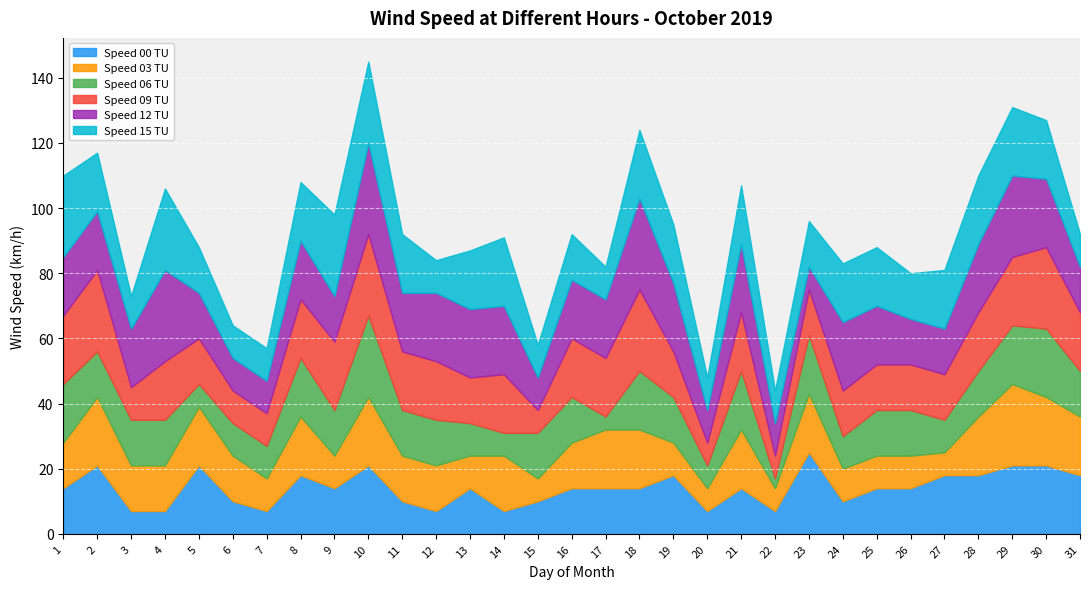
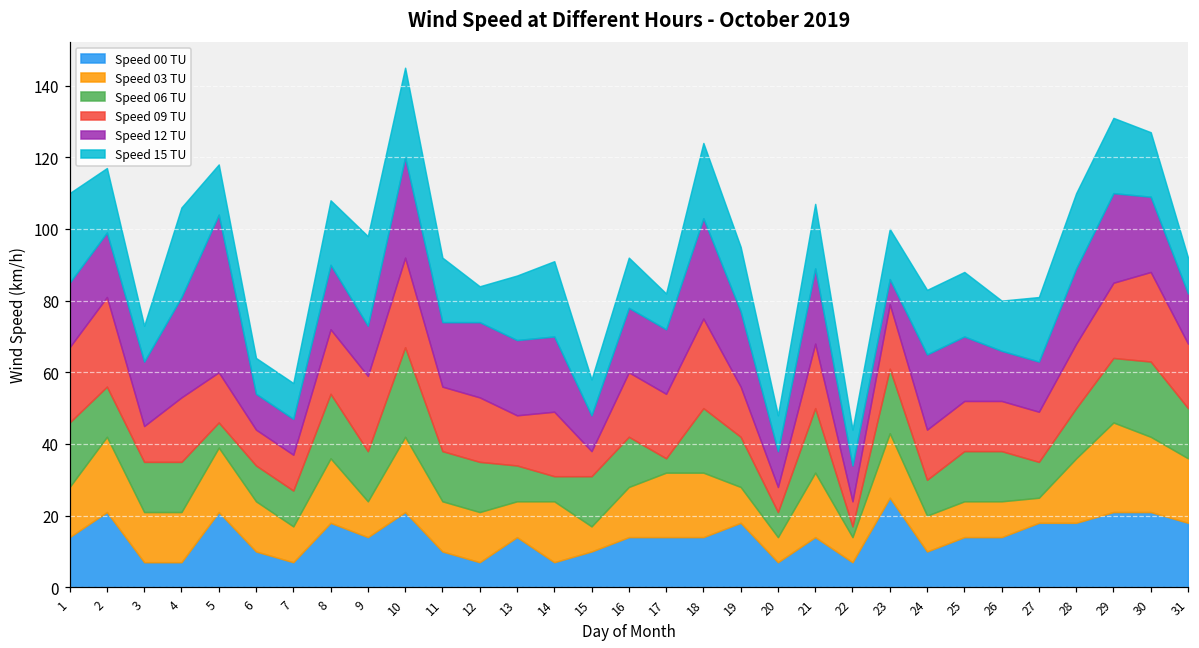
Speed 12 TU, 5: 14 -> 44
Speed 09 TU, 23: 14 -> 18
